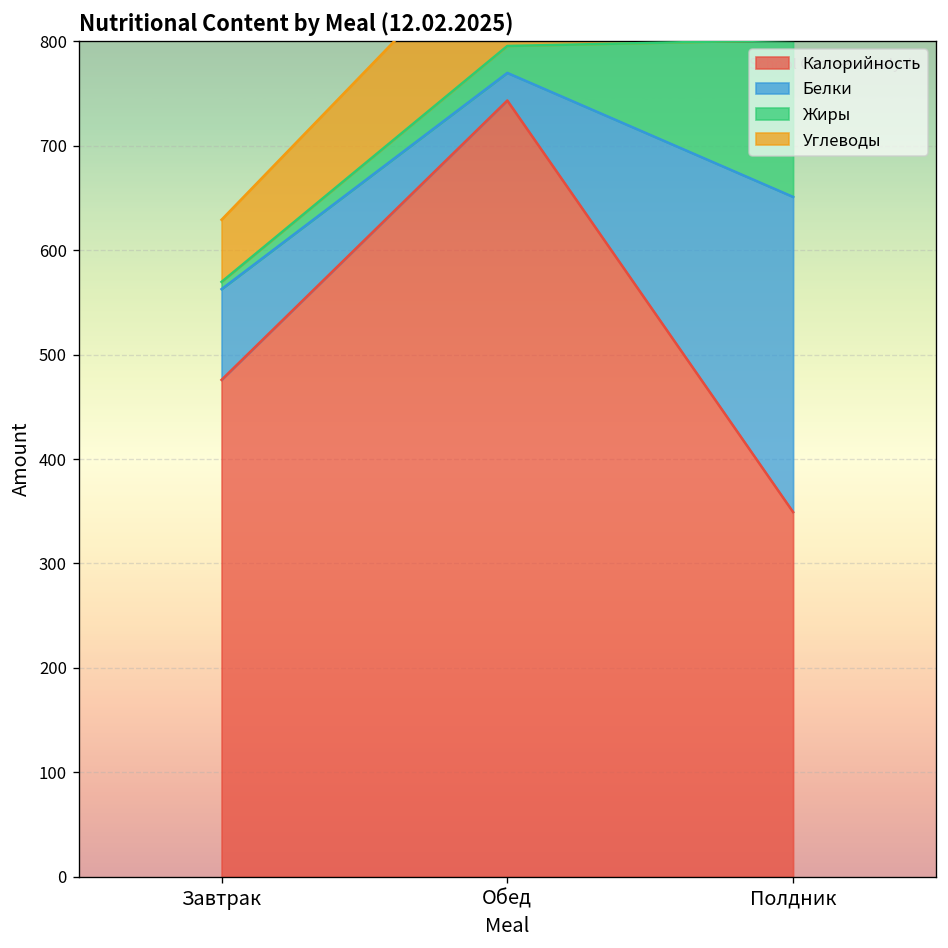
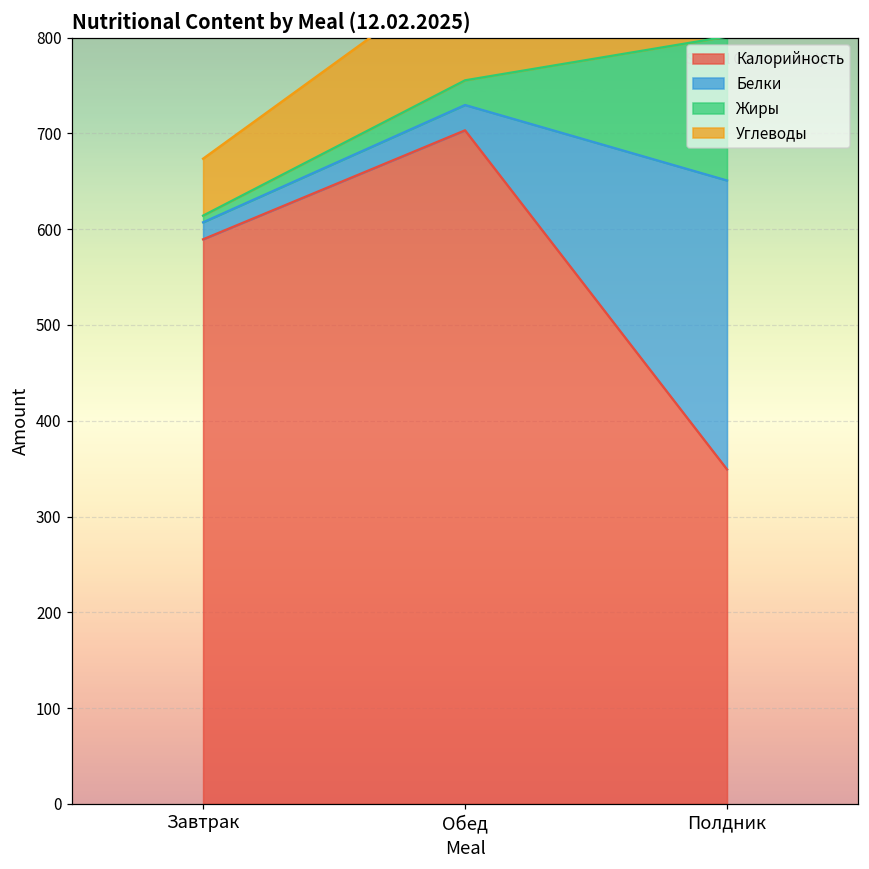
Калорийность, Завтрак: 480 -> 590
Белки, Завтрак: 90 -> 20
Калорийность, Обед: 740 -> 700
